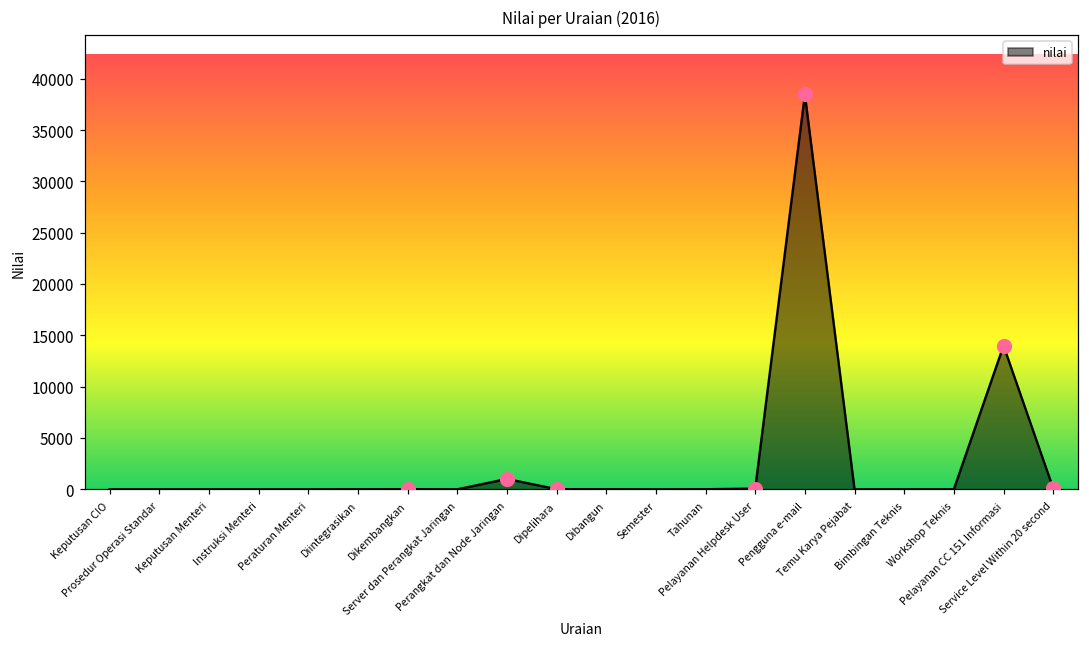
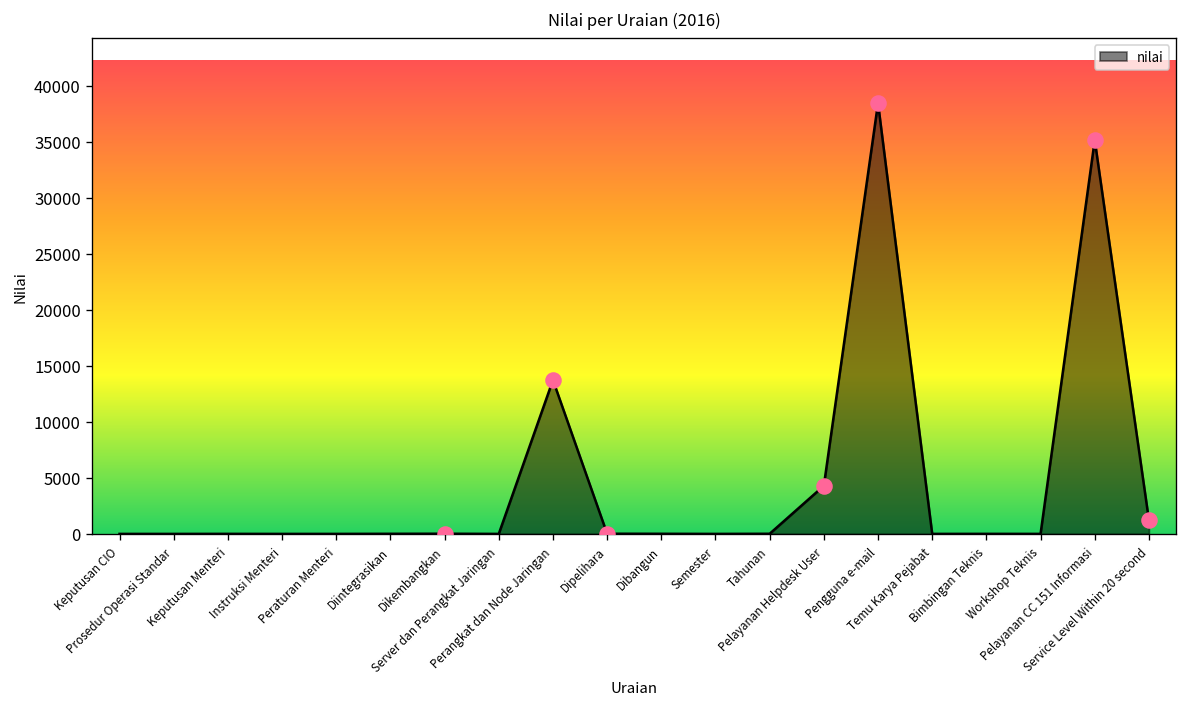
nilai, Perangkat dan Node Jaringan: 1000 -> 14000
nilai, Pelayanan Helpdesk User: 0 -> 4000
nilai, Pelayanan CC 151 Informasi: 14000 -> 35000
nilai, Service Level Within 20 second: 0 -> 1000
